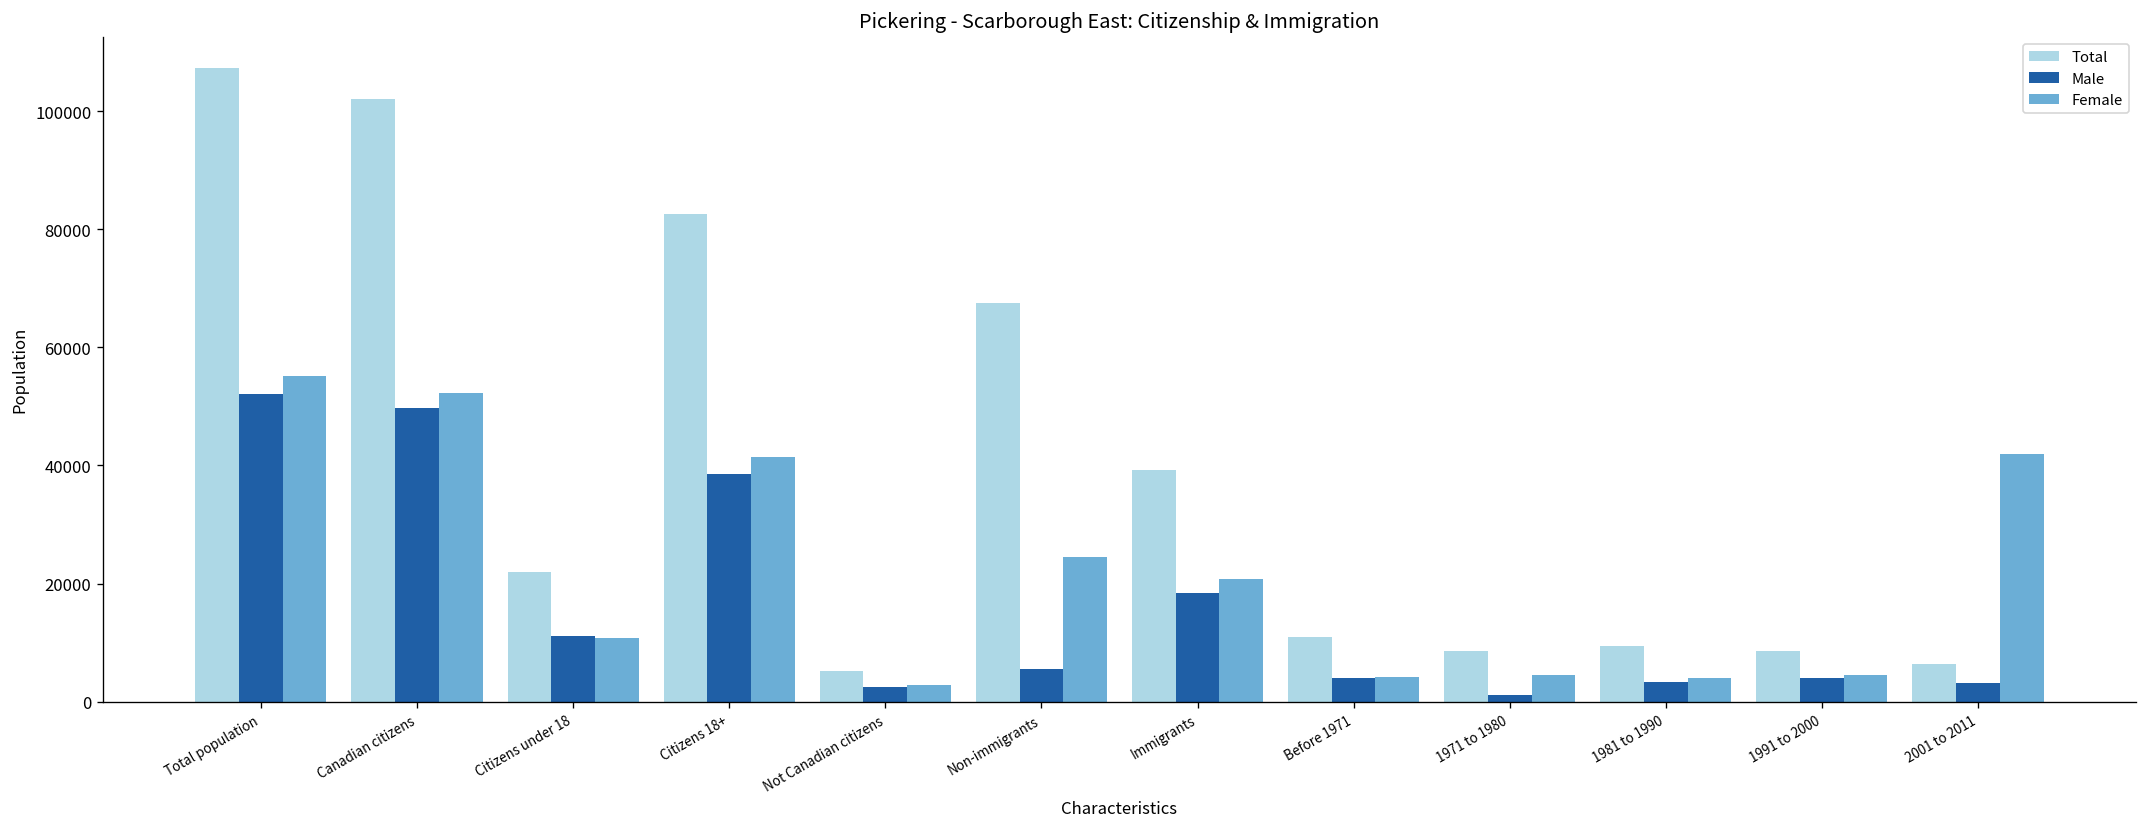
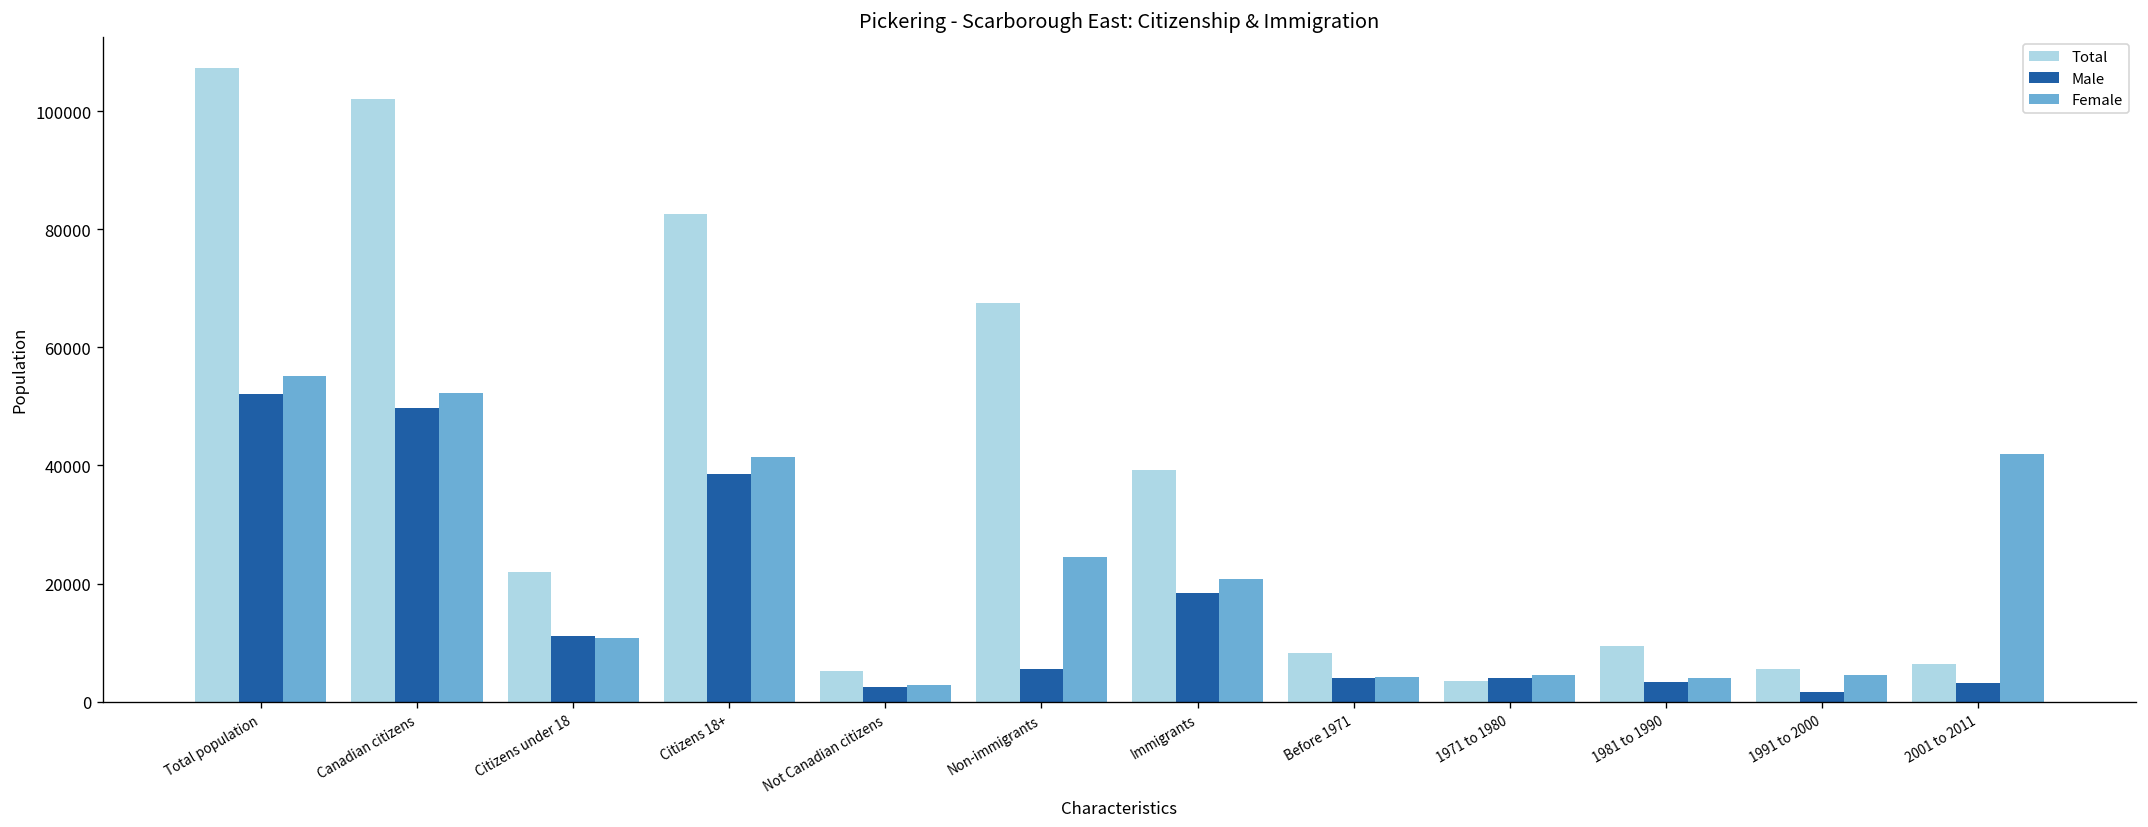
Total, Before 1971: 11000 -> 8000
Total, 1971 to 1980: 9000 -> 3000
Male, 1971 to 1980: 1000 -> 4000
Total, 1991 to 2000: 9000 -> 6000
Male, 1991 to 2000: 4000 -> 2000
